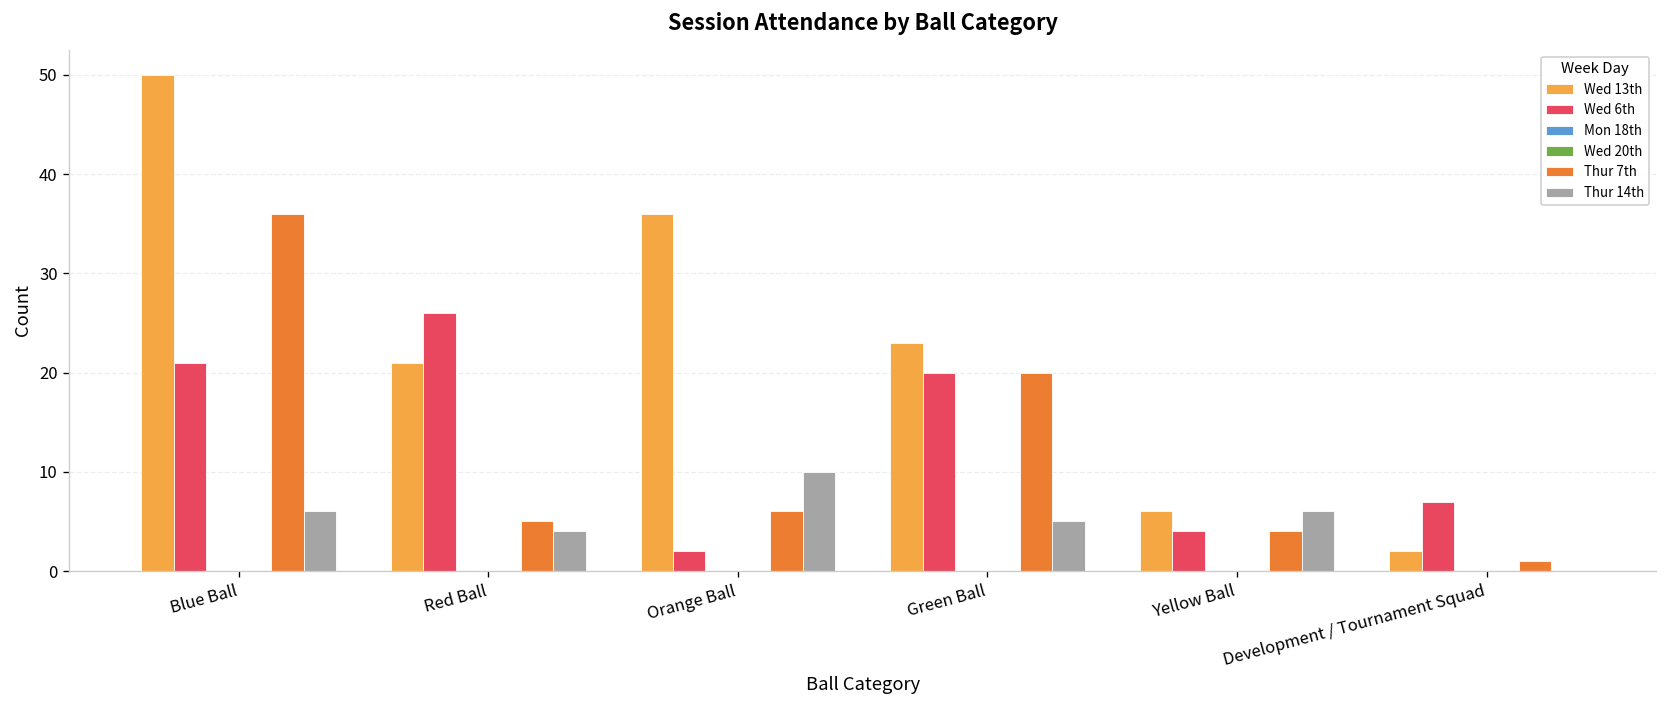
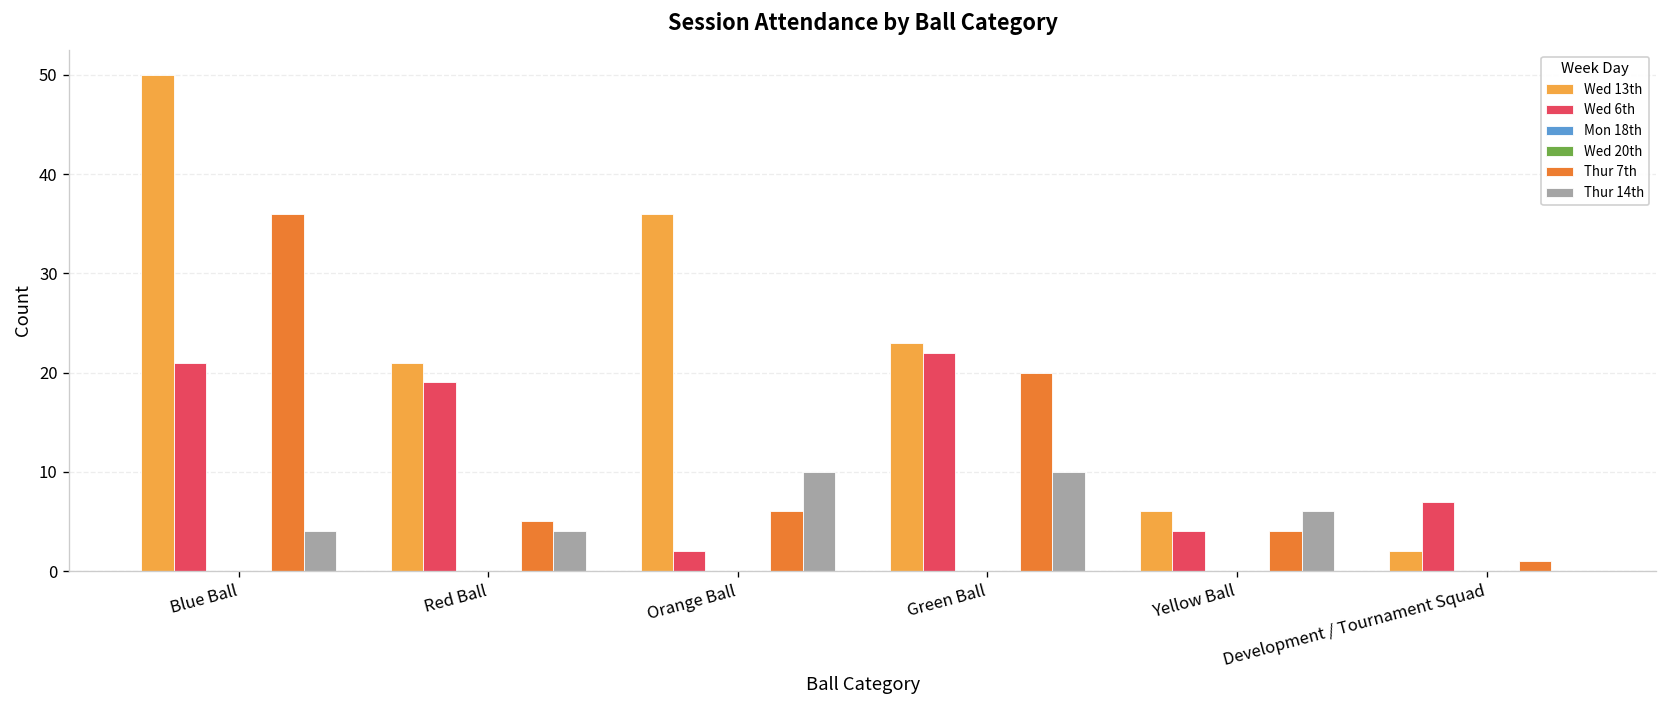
Thur 14th, Blue Ball: 6 -> 4
Wed 6th, Red Ball: 26 -> 19
Wed 6th, Green Ball: 20 -> 22
Thur 14th, Green Ball: 5 -> 10
